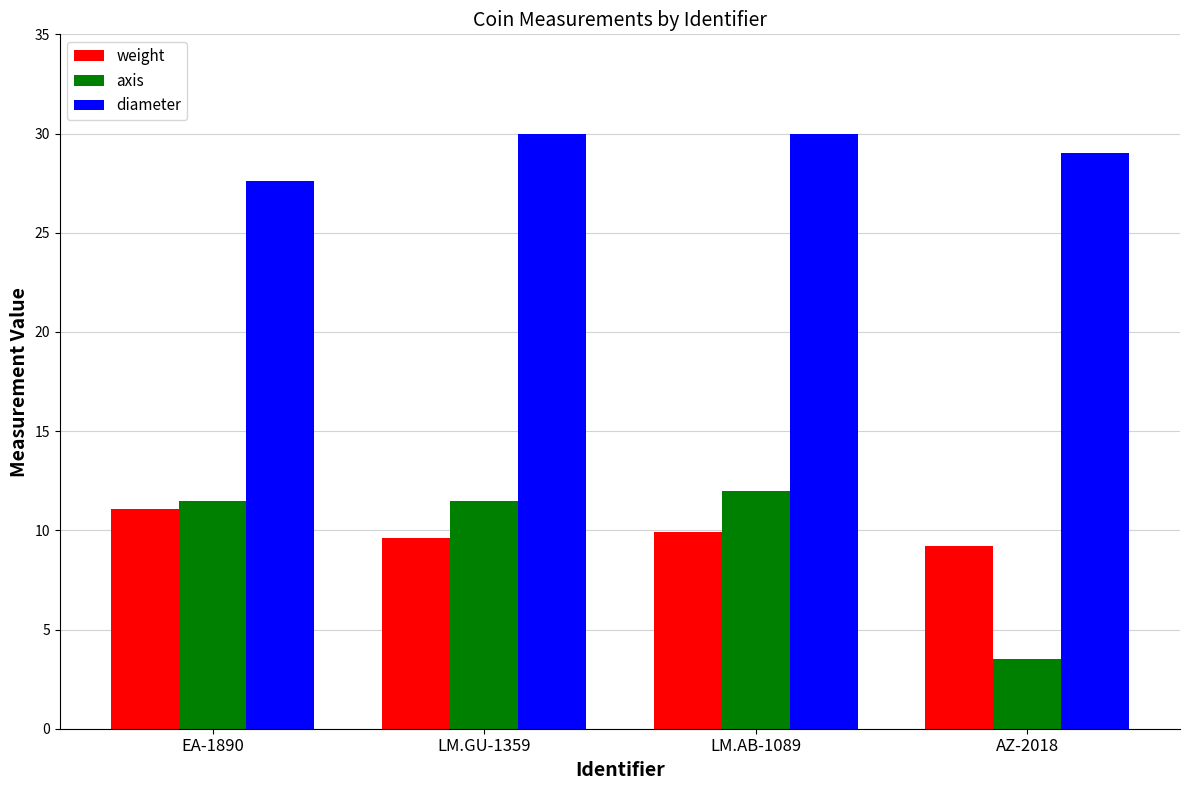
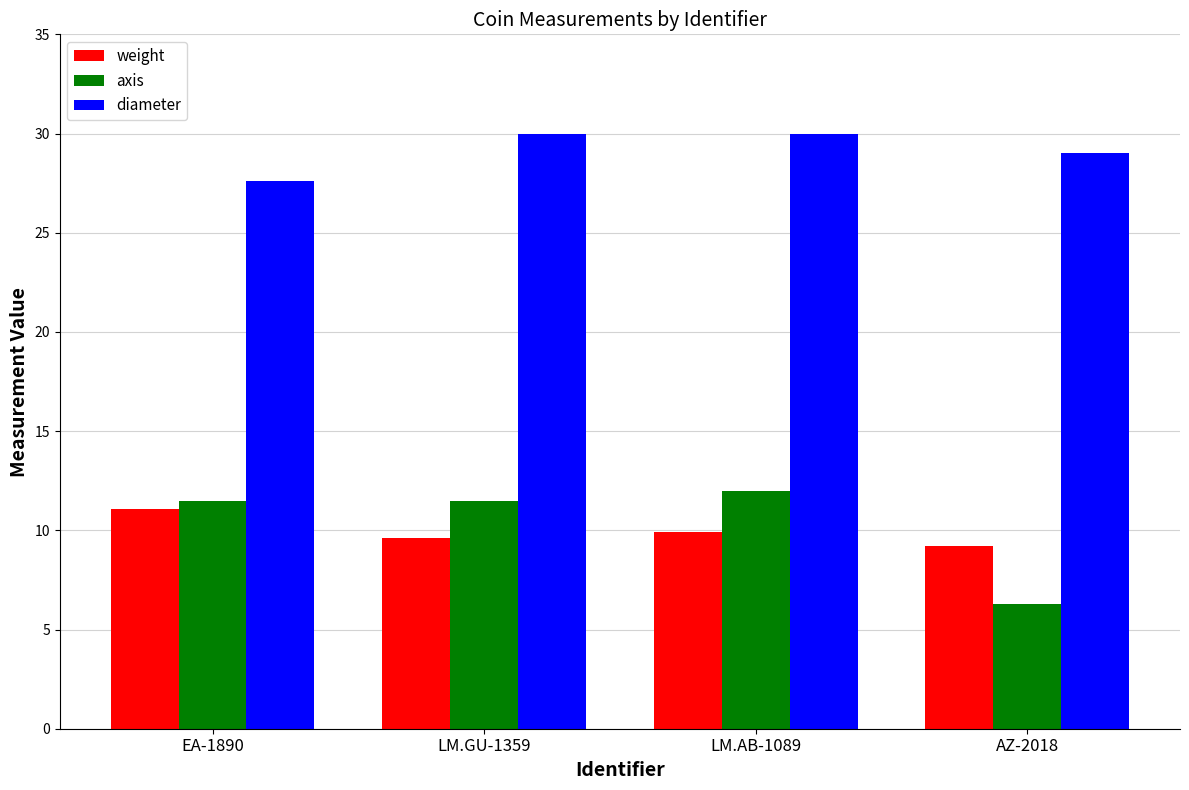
axis, AZ-2018: 3.5 -> 6.3
